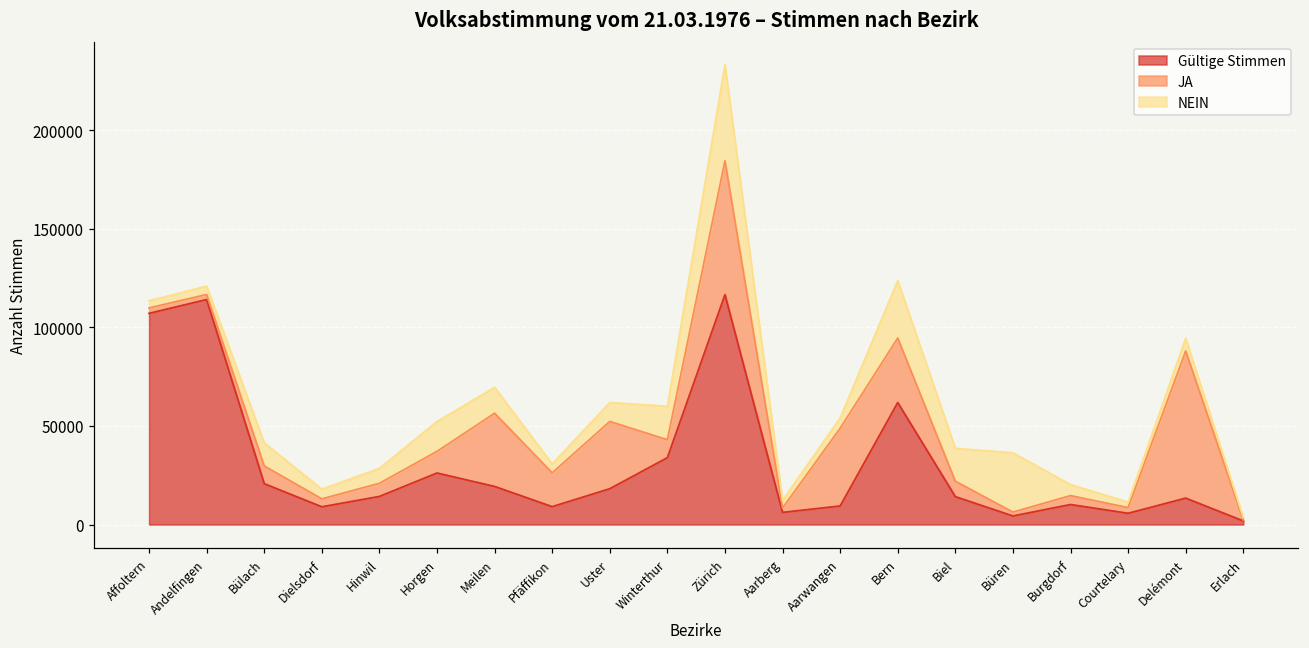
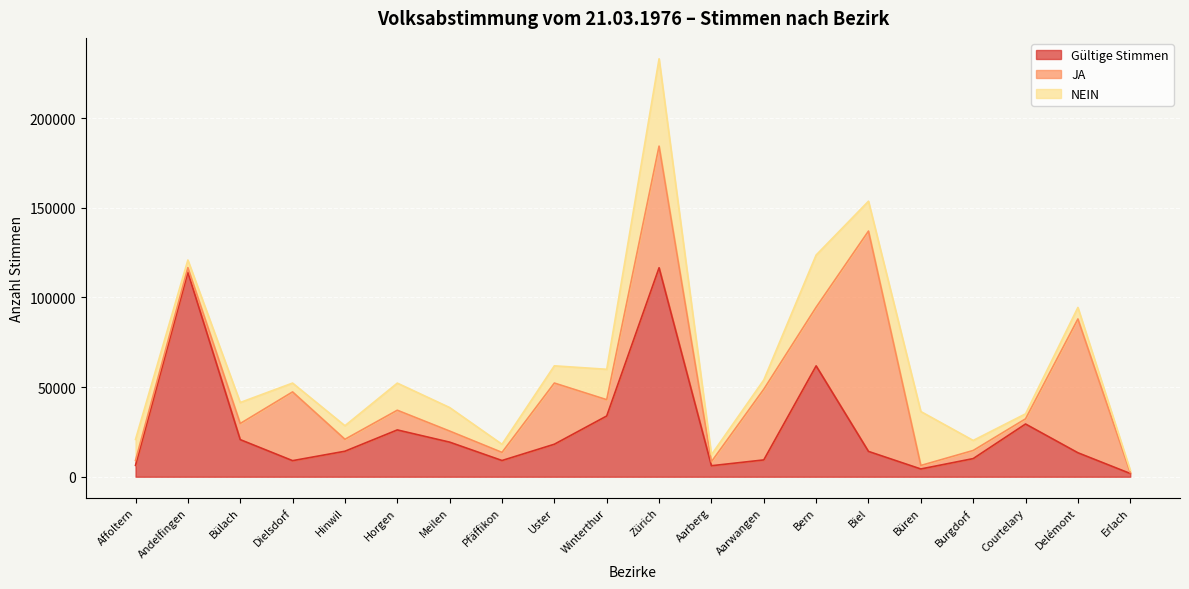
Gültige Stimmen, Affoltern: 107000 -> 6000
NEIN, Affoltern: 4000 -> 12000
JA, Dielsdorf: 4000 -> 38000
JA, Meilen: 37000 -> 6000
JA, Pfäffikon: 17000 -> 5000
JA, Biel: 8000 -> 123000
Gültige Stimmen, Courtelary: 6000 -> 29000
